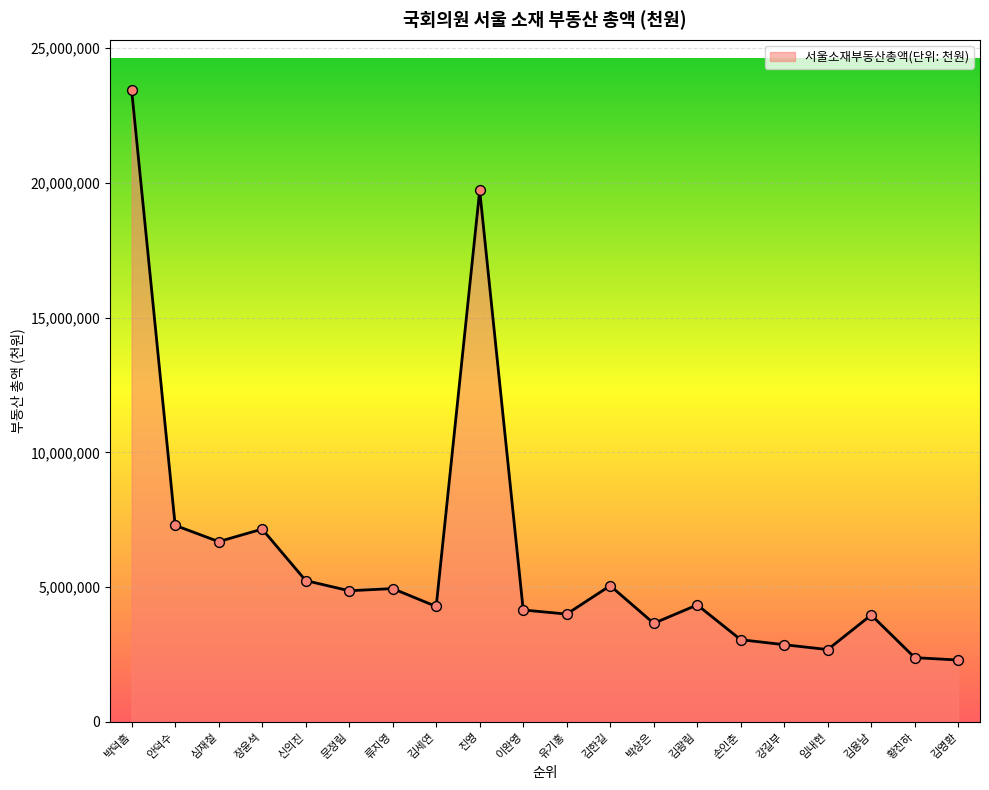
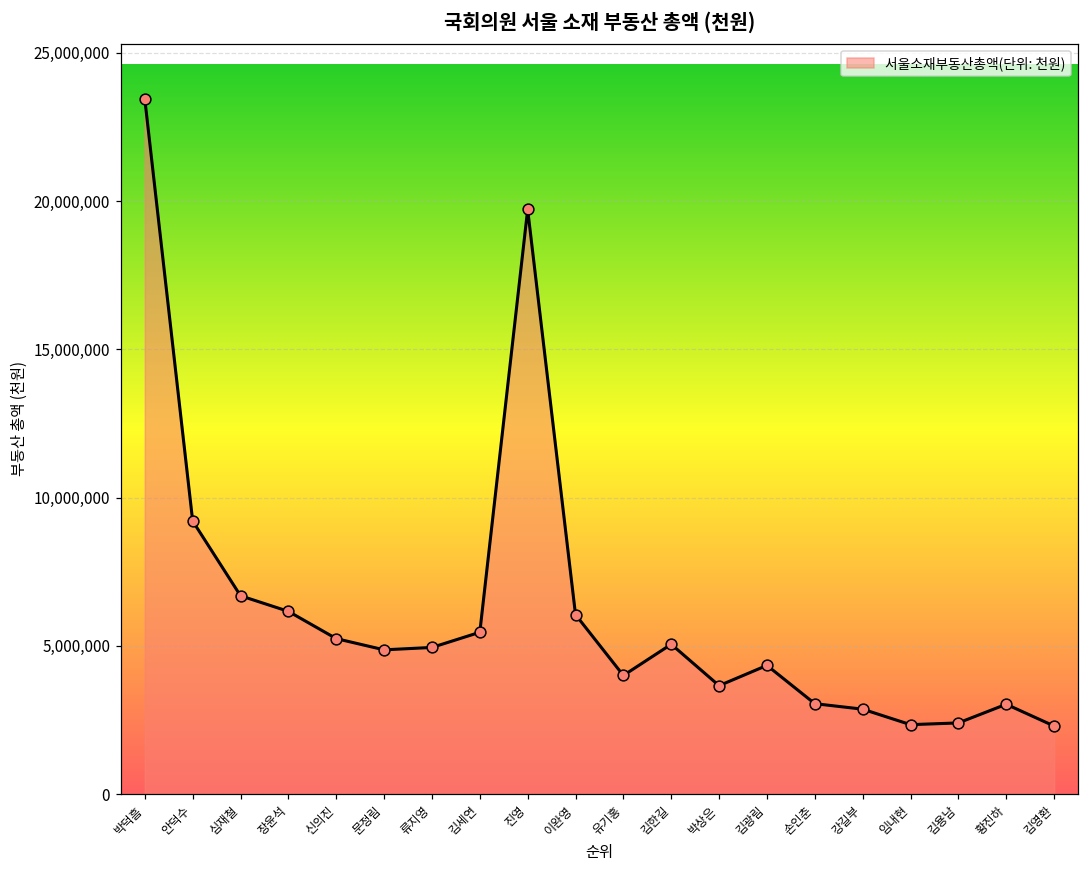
안덕수: 7,300,000 -> 9,200,000
장윤석: 7,200,000 -> 6,200,000
김세연: 4,300,000 -> 5,500,000
이완영: 4,100,000 -> 6,100,000
임내현: 2,700,000 -> 2,300,000
김용남: 4,000,000 -> 2,400,000
황진하: 2,400,000 -> 3,000,000
